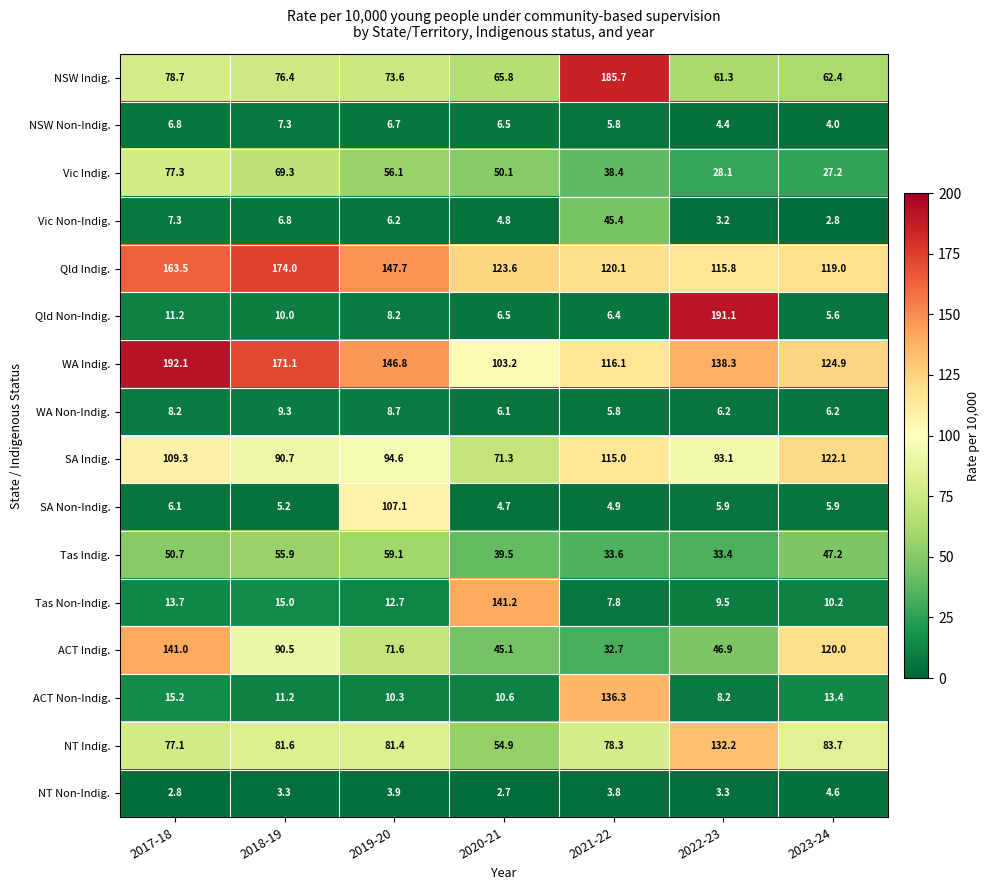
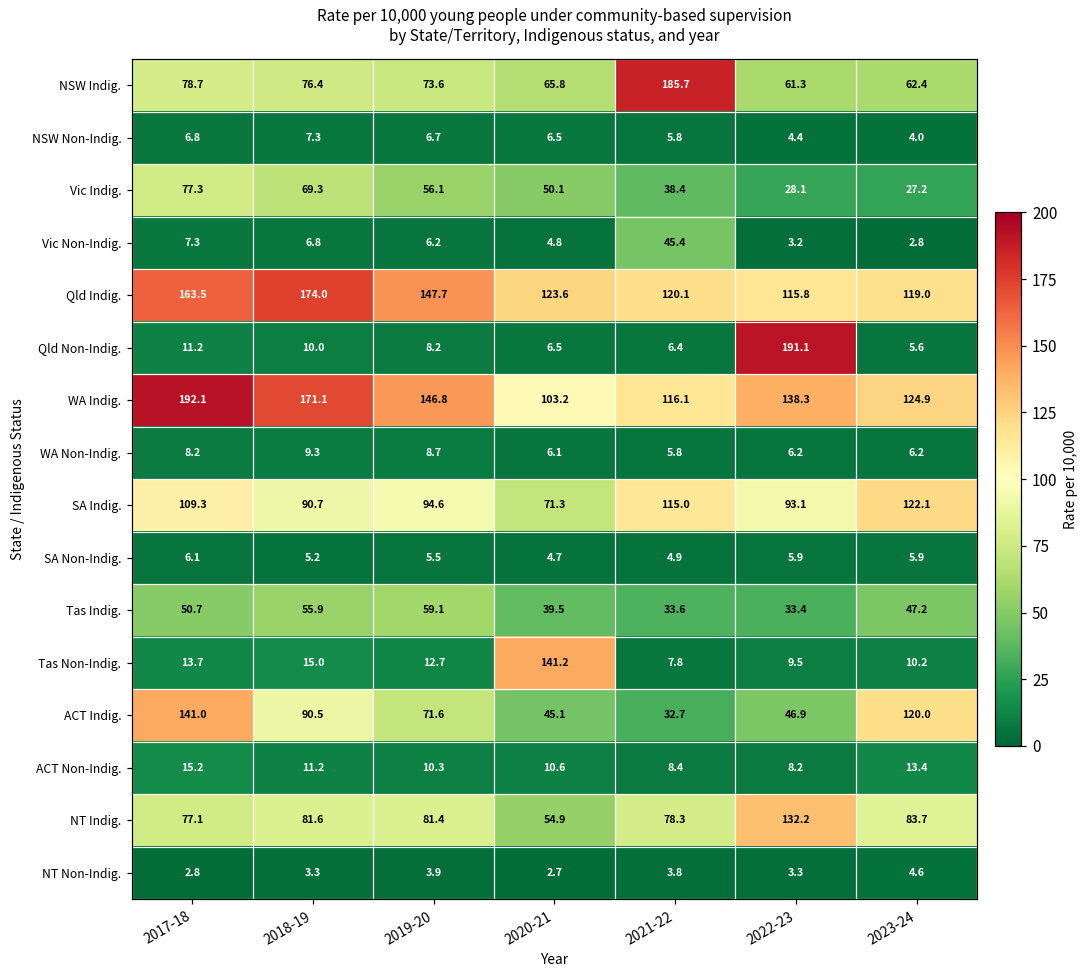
SA Non-Indig., 2019-20: 107.1 -> 5.5
ACT Non-Indig., 2021-22: 136.3 -> 8.4
